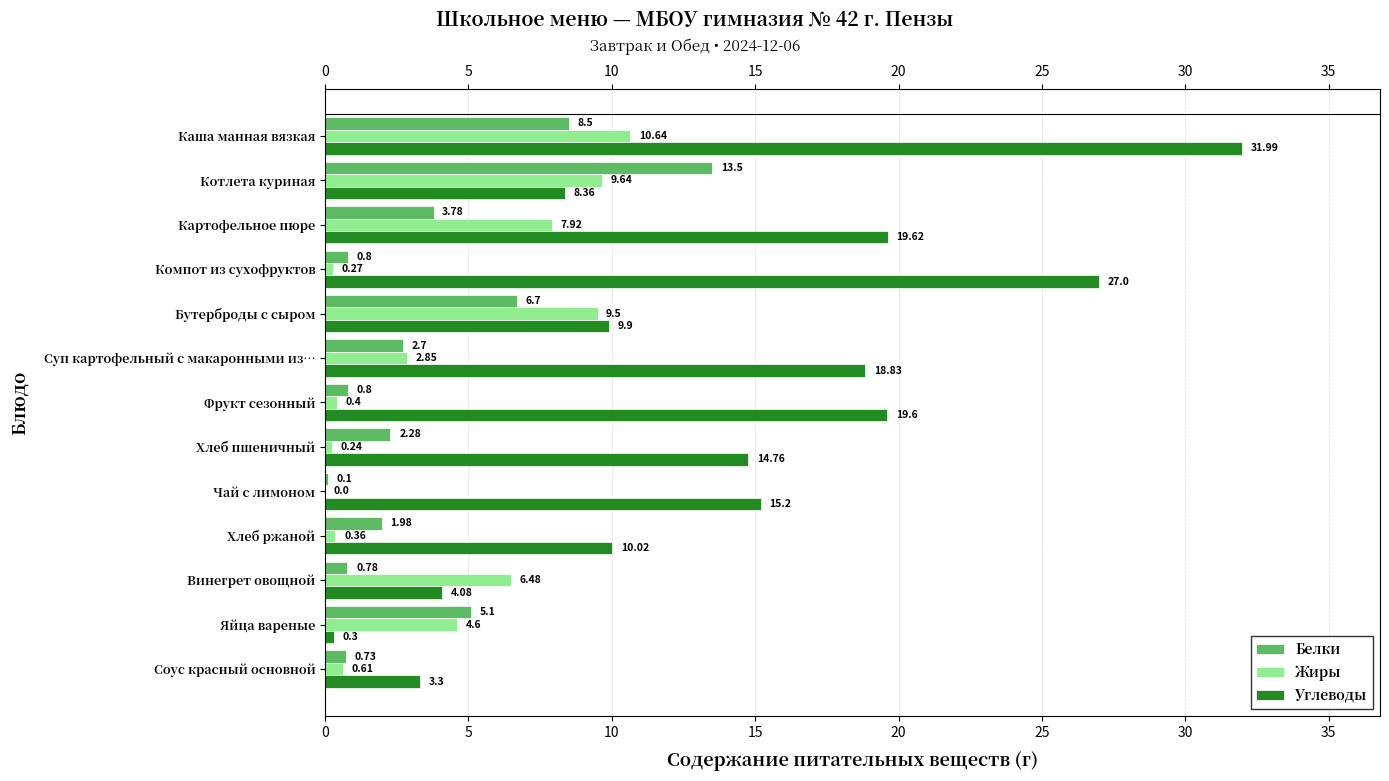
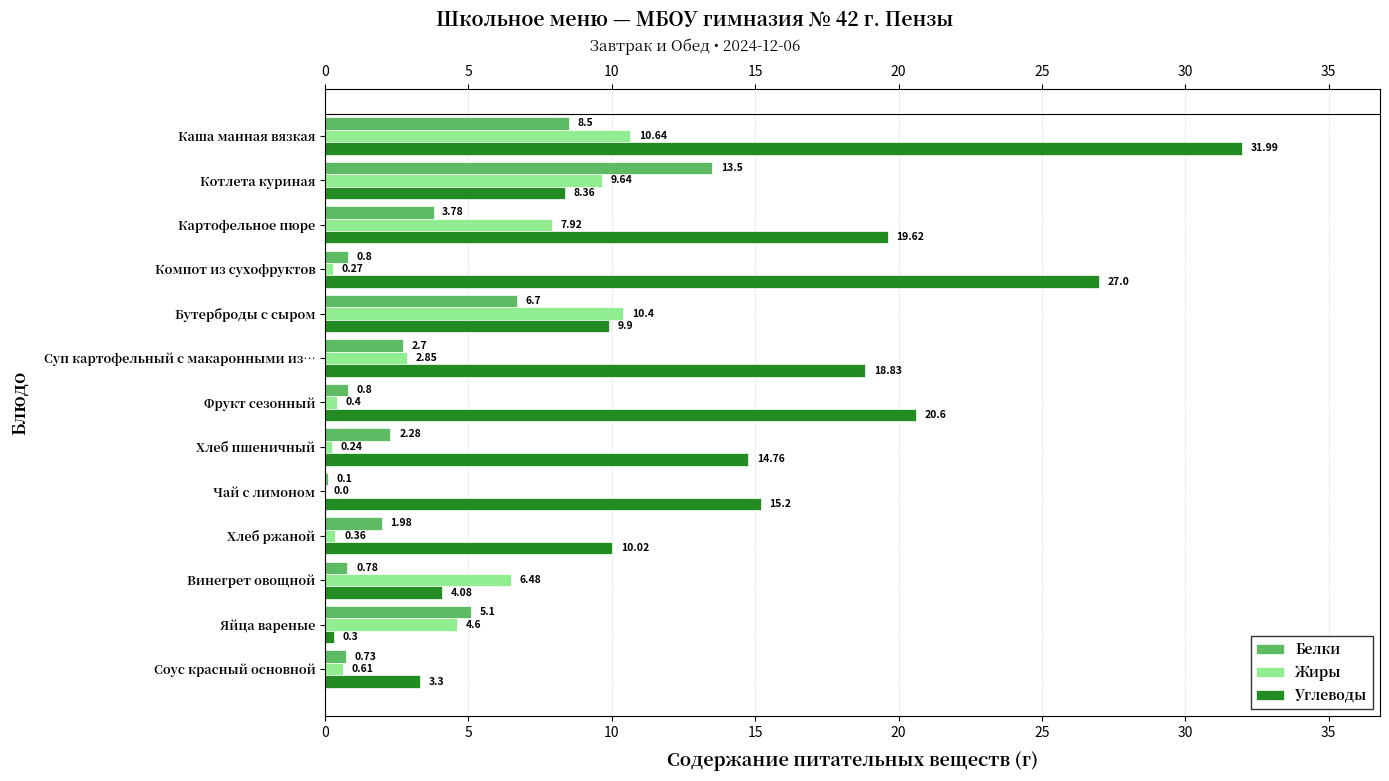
Жиры, Бутерброды с сыром: 9.5 -> 10.4
Углеводы, Фрукт сезонный: 19.6 -> 20.6
